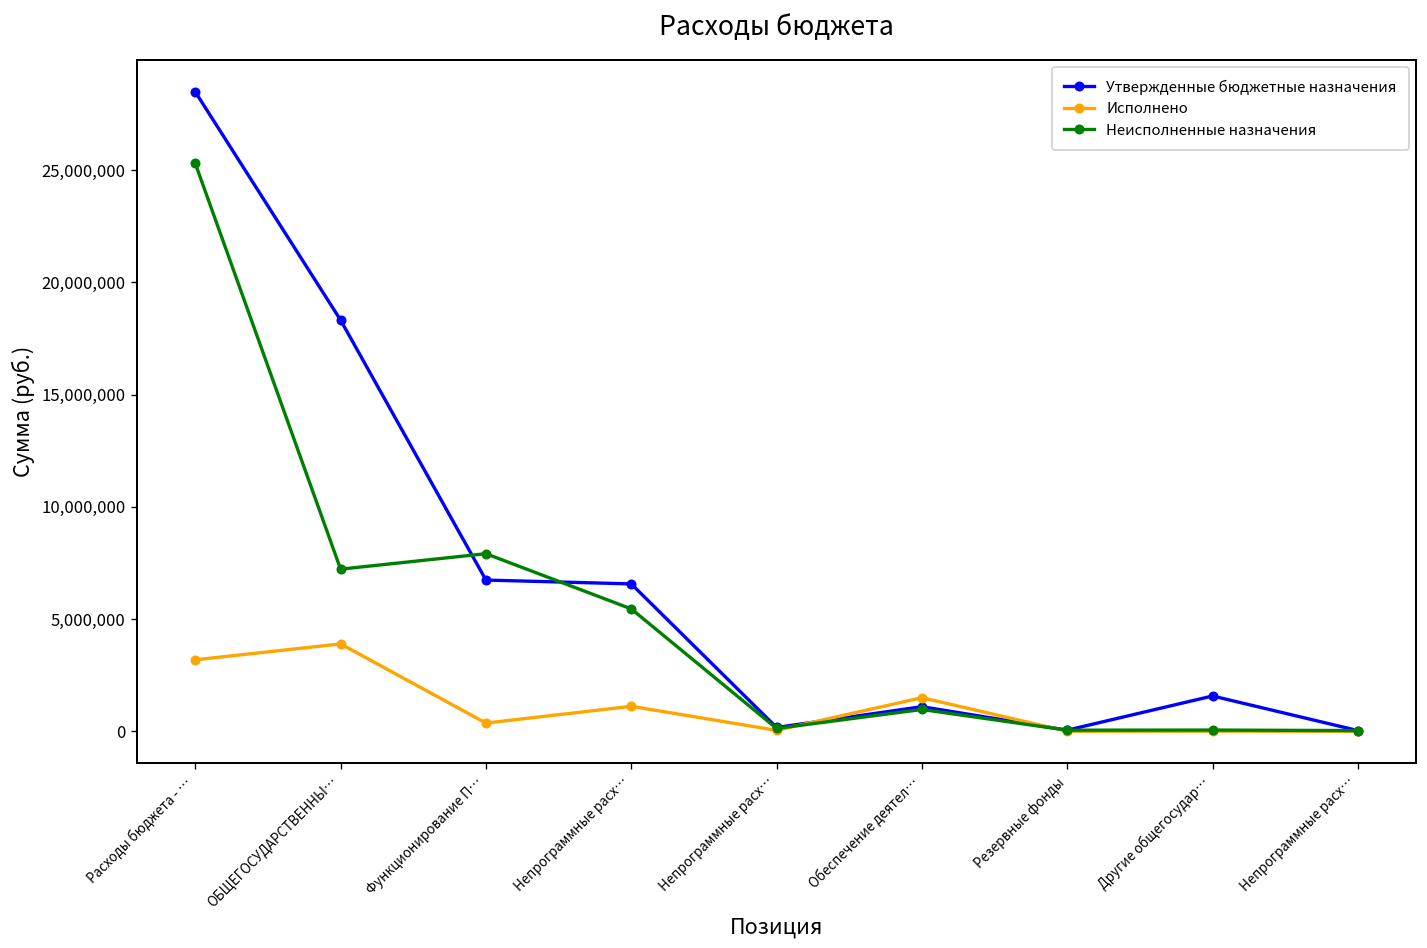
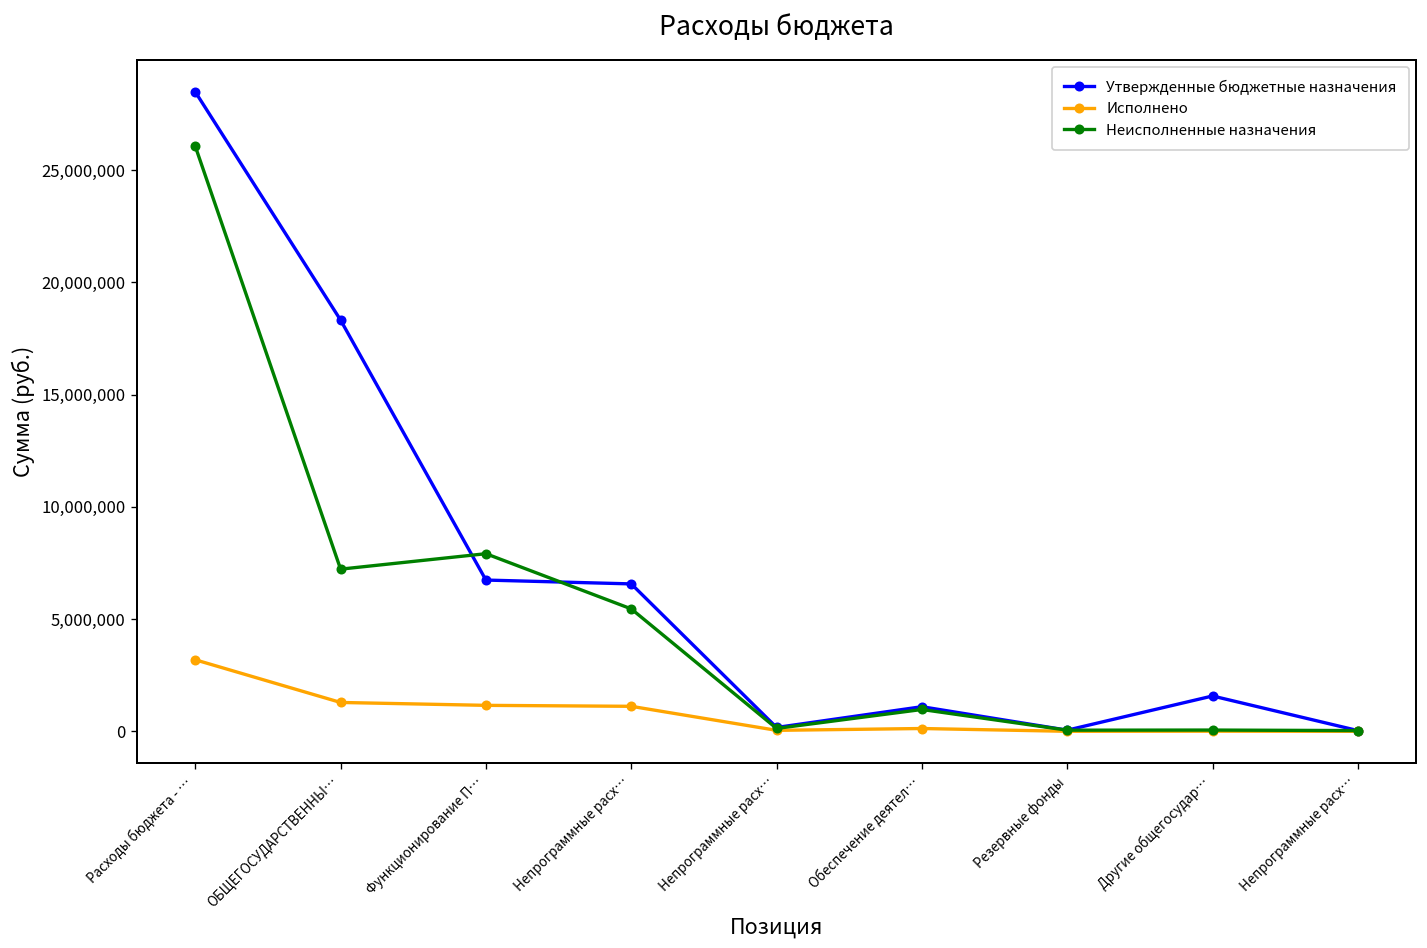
Неисполненные назначения, Расходы бюджета - …: 25,300,000 -> 26,100,000
Исполнено, ОБЩЕГОСУДАРСТВЕННЫ…: 3,900,000 -> 1,300,000
Исполнено, Функционирование П…: 400,000 -> 1,200,000
Исполнено, Обеспечение деятел…: 1,500,000 -> 100,000
